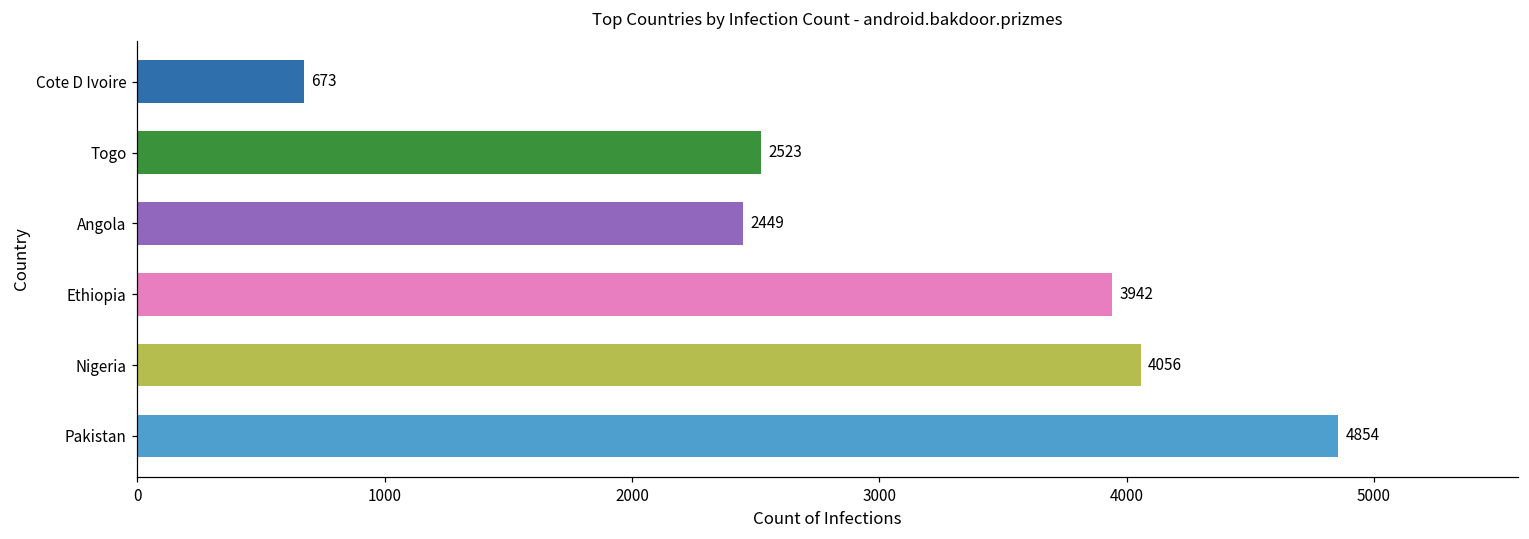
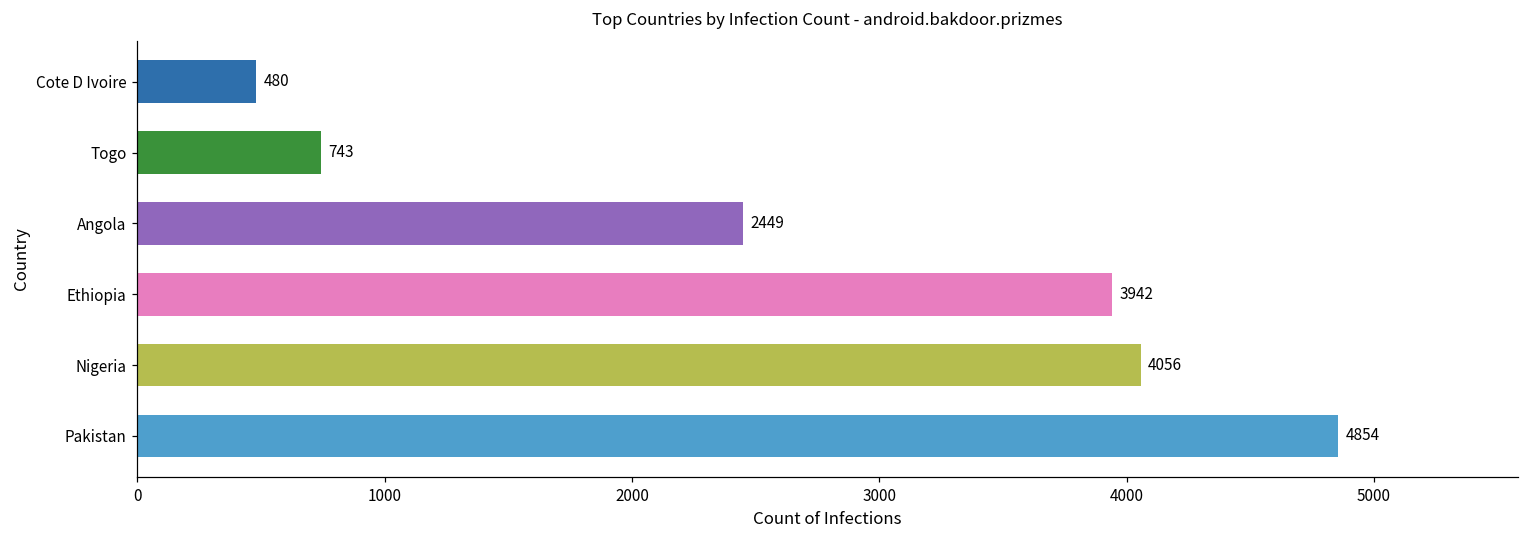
Cote D Ivoire: 673 -> 480
Togo: 2523 -> 743
